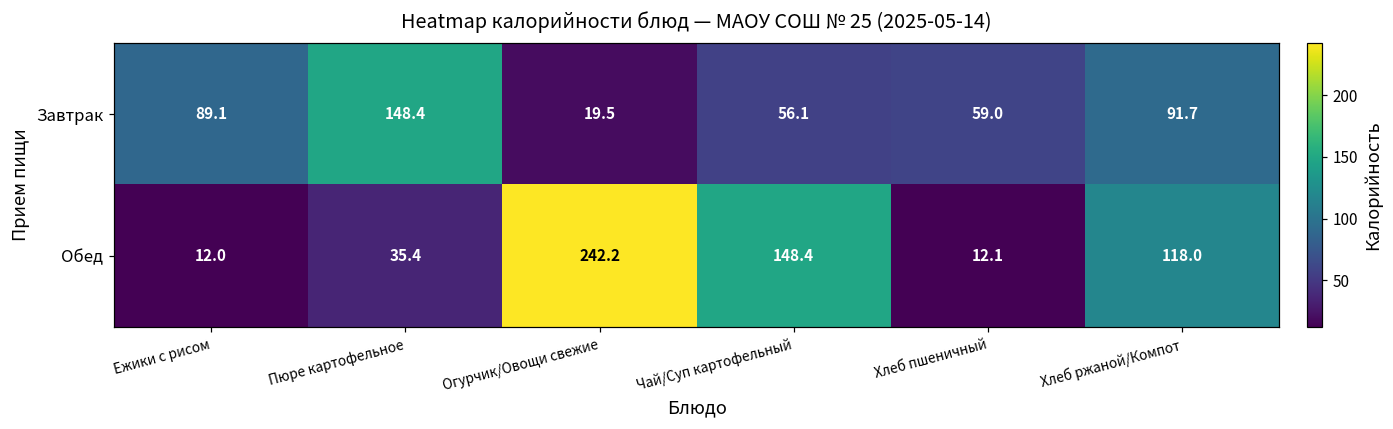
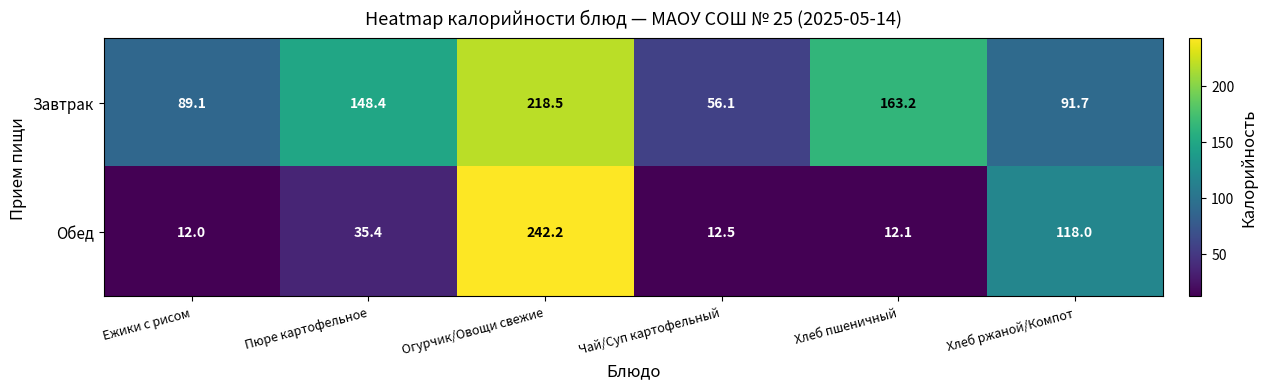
Завтрак, Огурчик/Овощи свежие: 19.5 -> 218.5
Завтрак, Хлеб пшеничный: 59.0 -> 163.2
Обед, Чай/Суп картофельный: 148.4 -> 12.5
